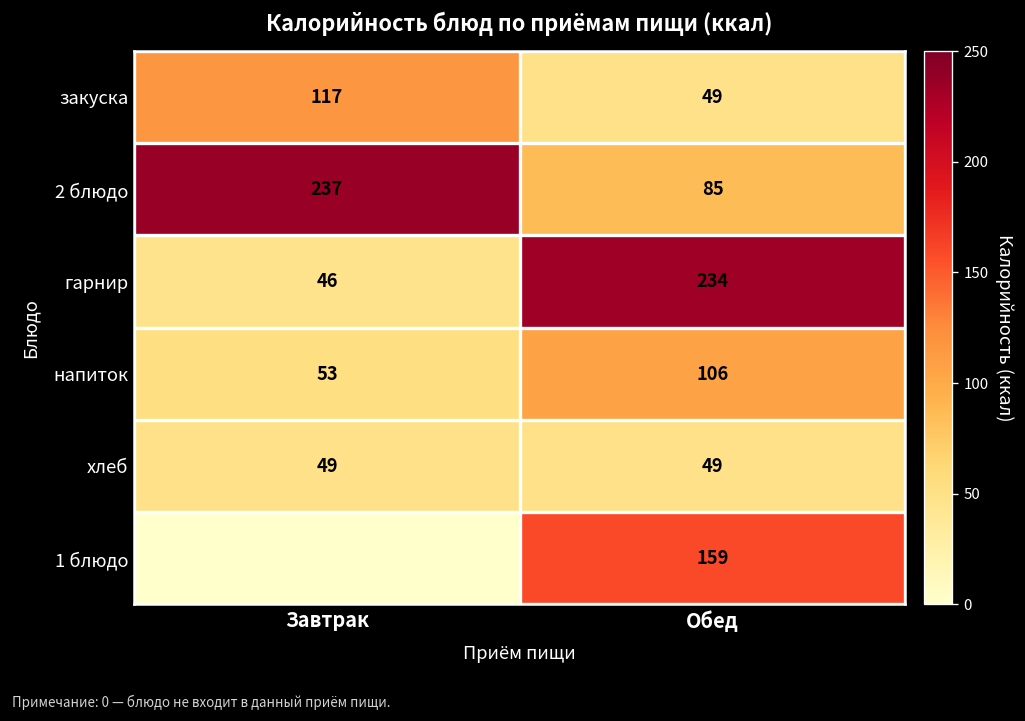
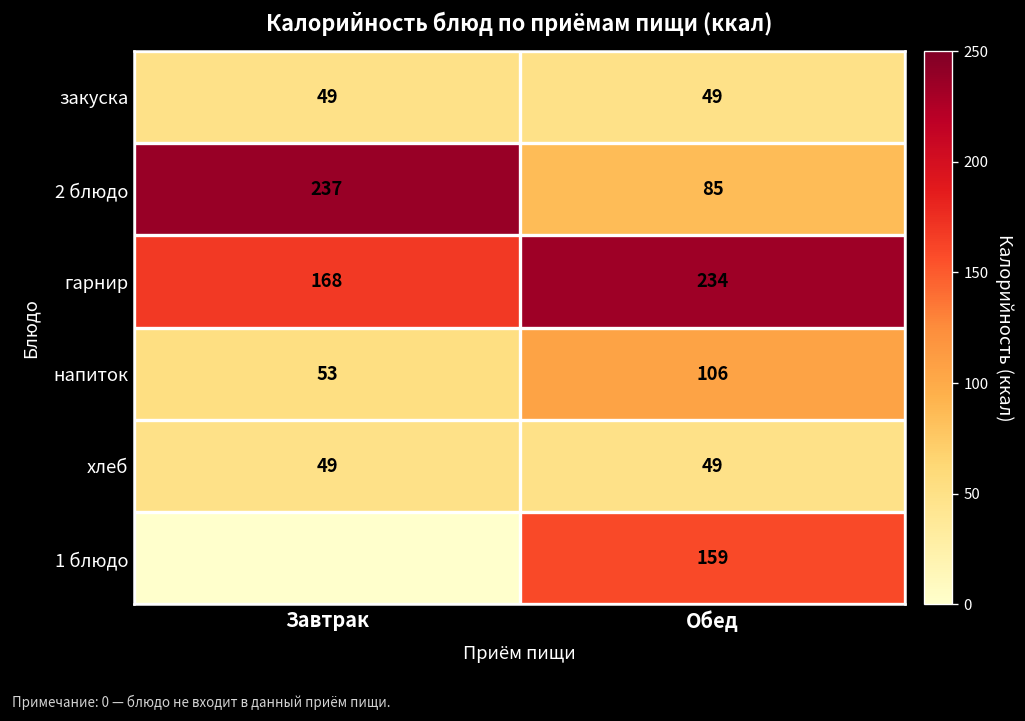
закуска, Завтрак: 117 -> 49
гарнир, Завтрак: 46 -> 168
